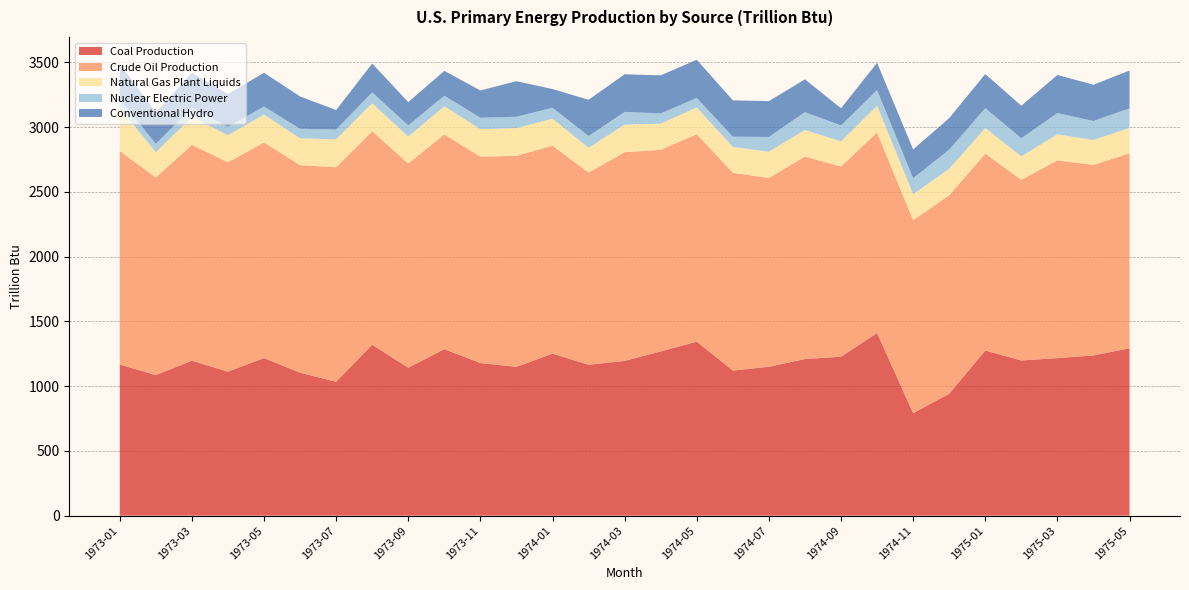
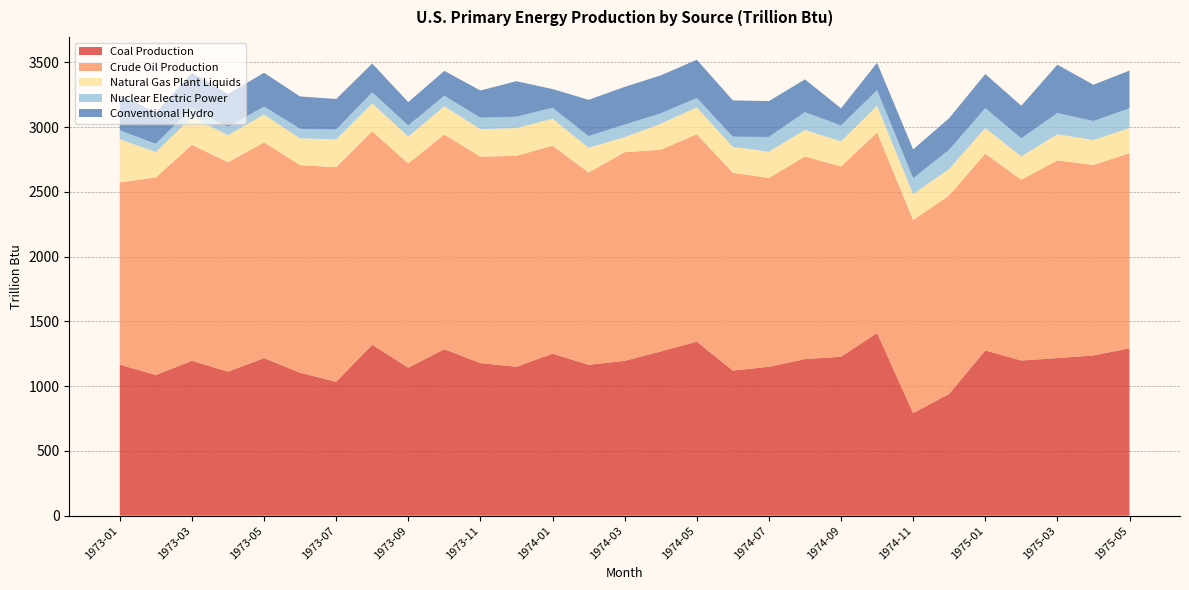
Crude Oil Production, 1973-01: 1650 -> 1410
Conventional Hydro, 1973-07: 150 -> 240
Natural Gas Plant Liquids, 1974-03: 210 -> 120
Conventional Hydro, 1975-03: 290 -> 370
